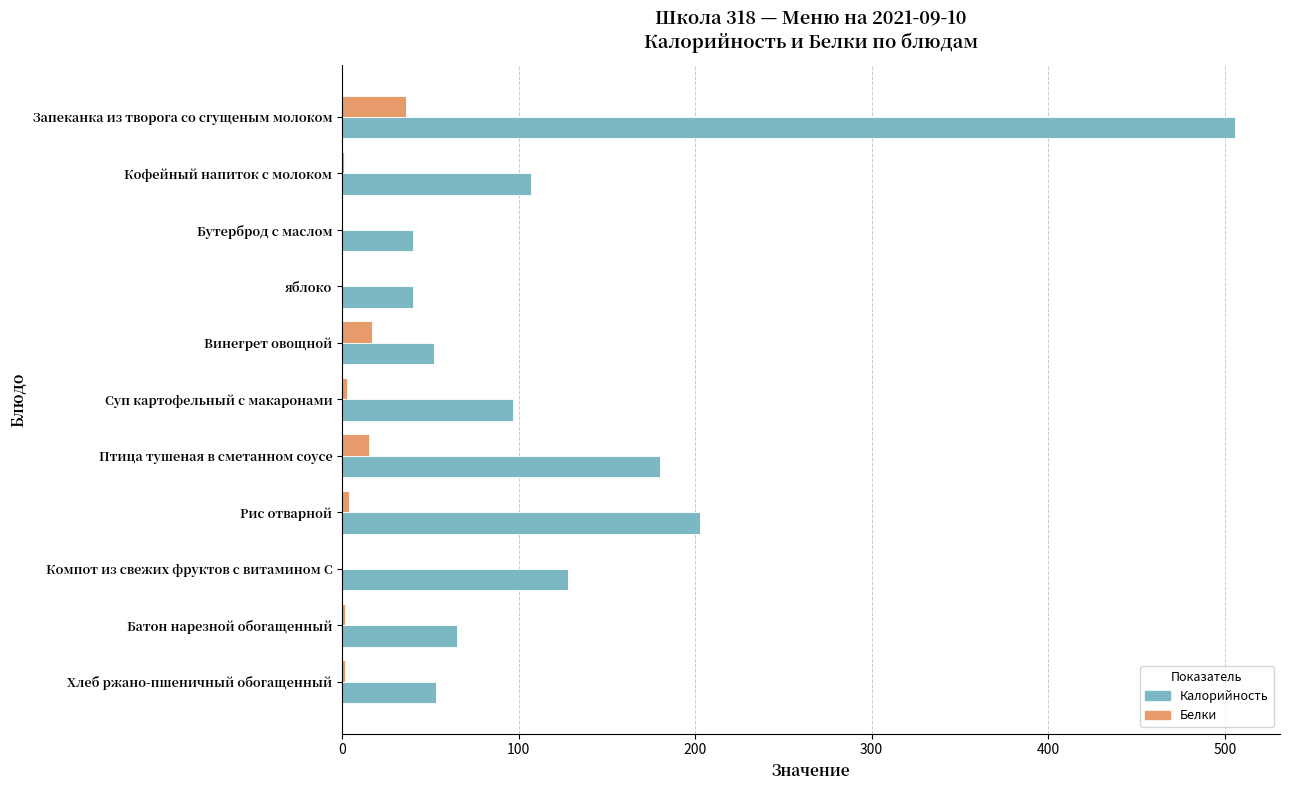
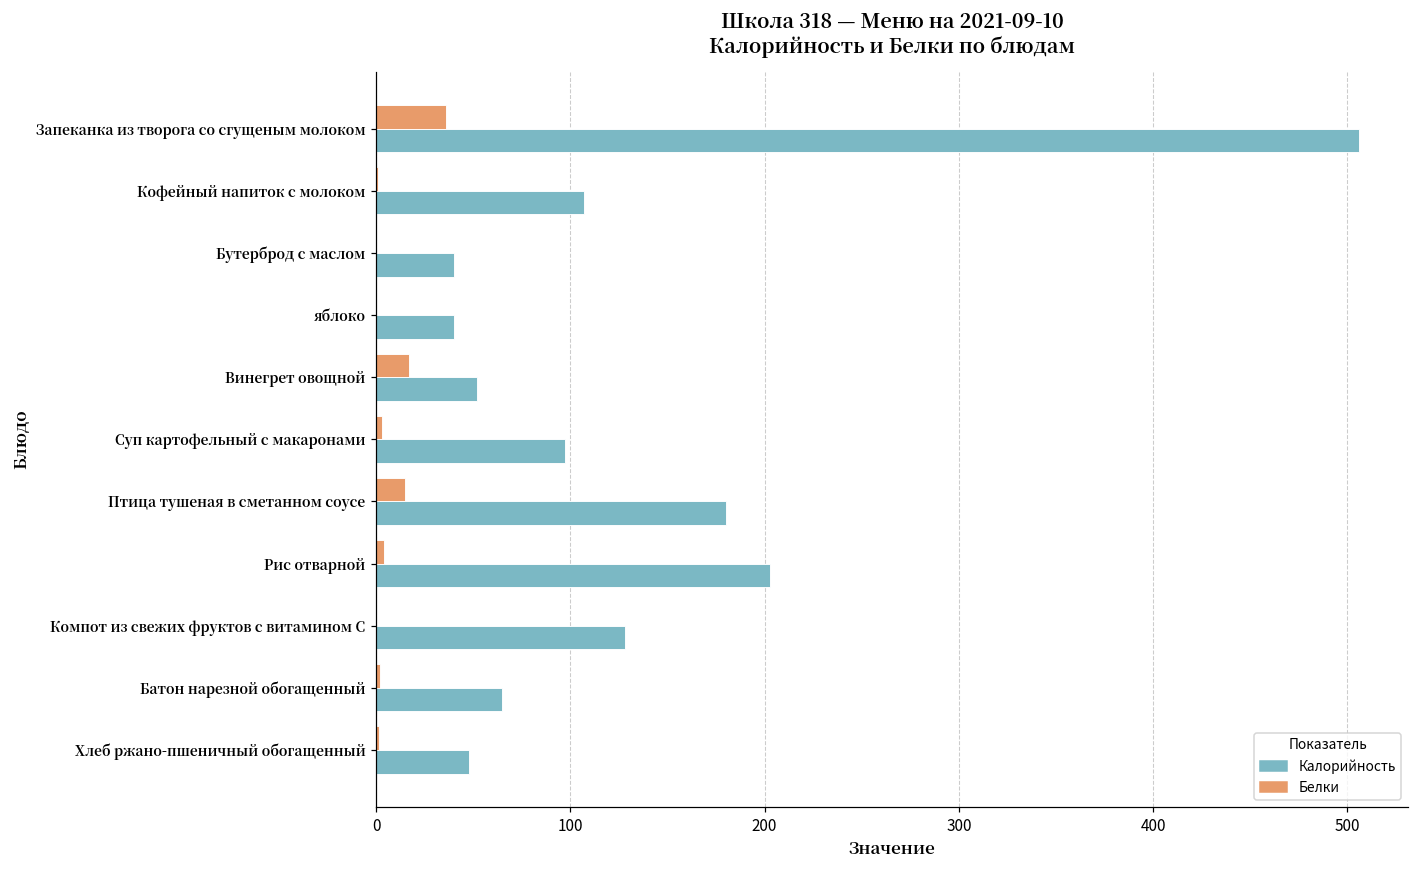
Калорийность, Хлеб ржано-пшеничный обогащенный: 53 -> 48
